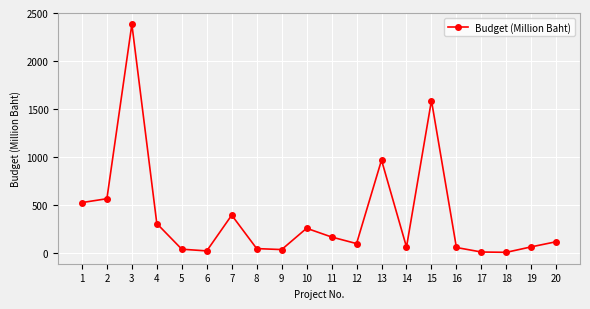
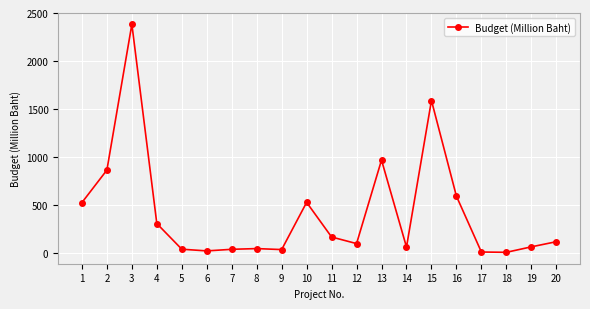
2: 600 -> 900
7: 400 -> 0
10: 300 -> 500
16: 100 -> 600
